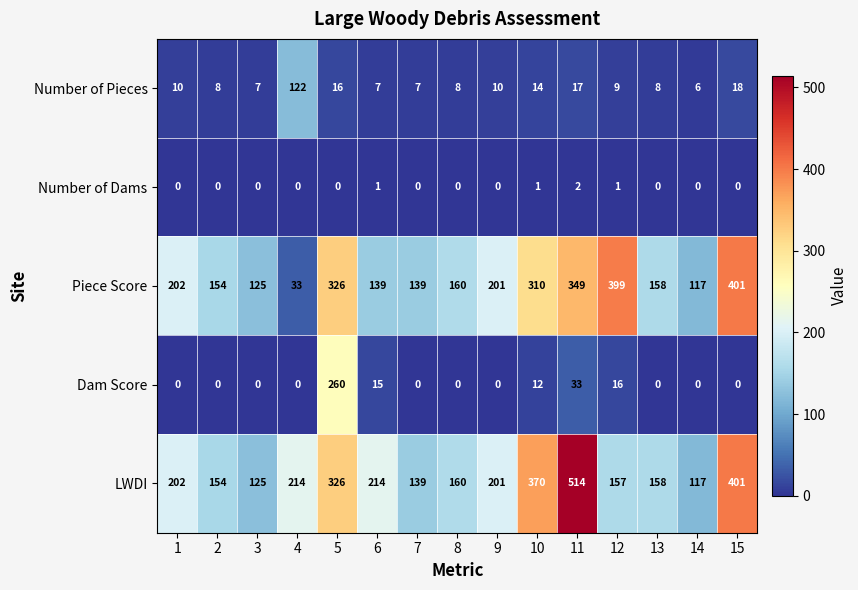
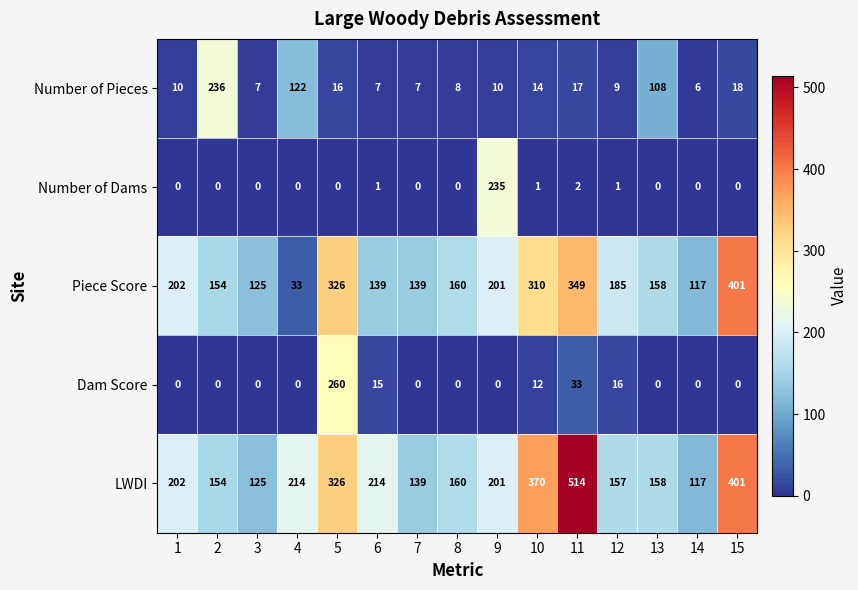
Number of Pieces, 2: 8 -> 236
Number of Pieces, 13: 8 -> 108
Number of Dams, 9: 0 -> 235
Piece Score, 12: 399 -> 185
